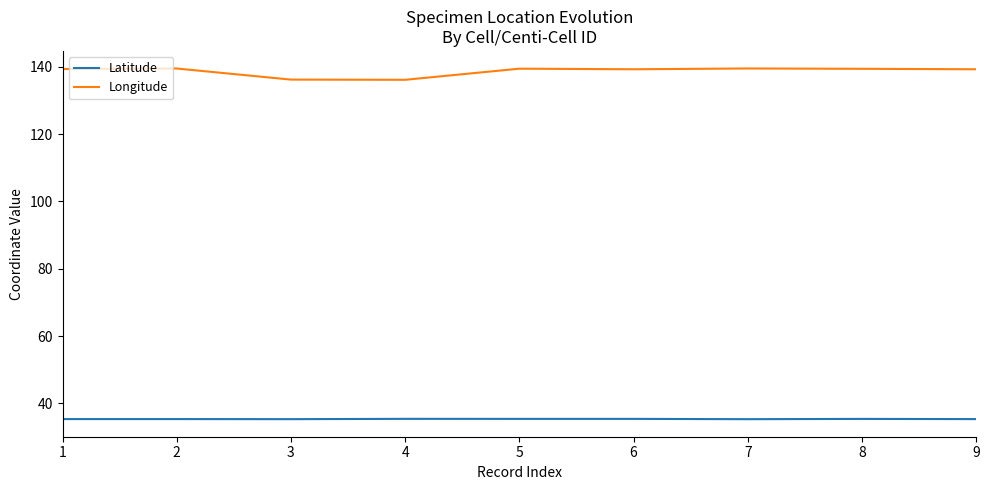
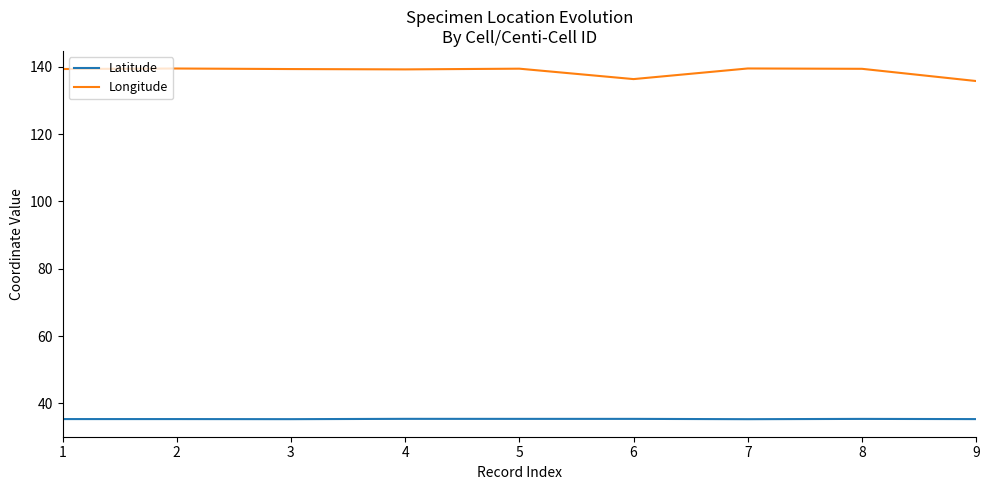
Longitude, 3: 136 -> 139
Longitude, 4: 136 -> 139
Longitude, 6: 139 -> 136
Longitude, 9: 139 -> 136
